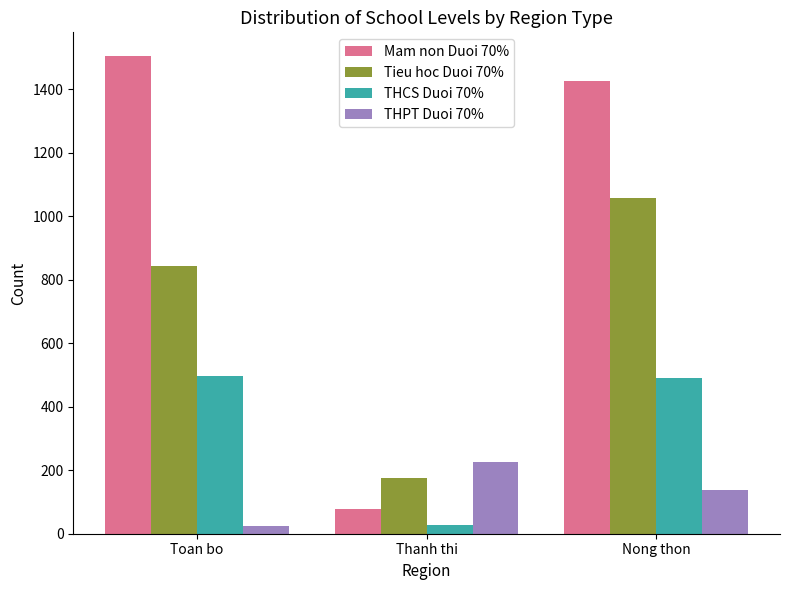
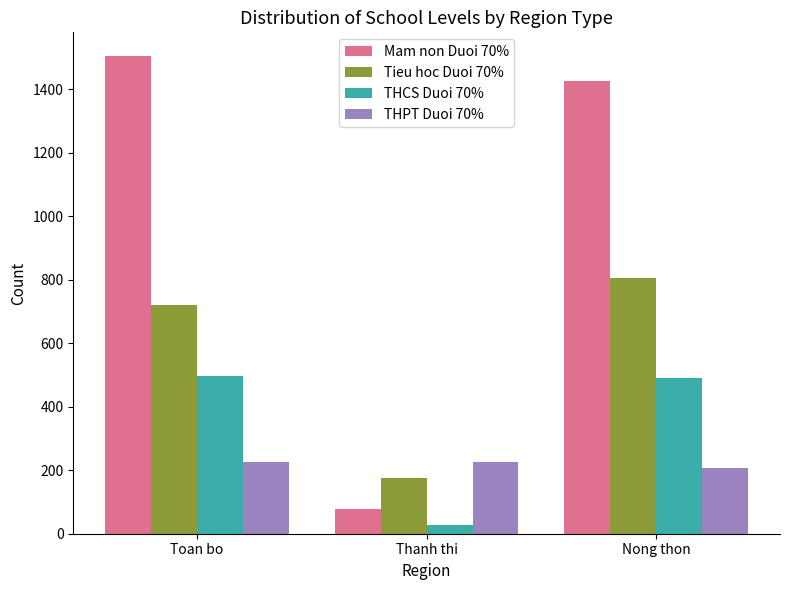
Tieu hoc Duoi 70%, Toan bo: 840 -> 720
THPT Duoi 70%, Toan bo: 20 -> 230
Tieu hoc Duoi 70%, Nong thon: 1060 -> 810
THPT Duoi 70%, Nong thon: 140 -> 210
